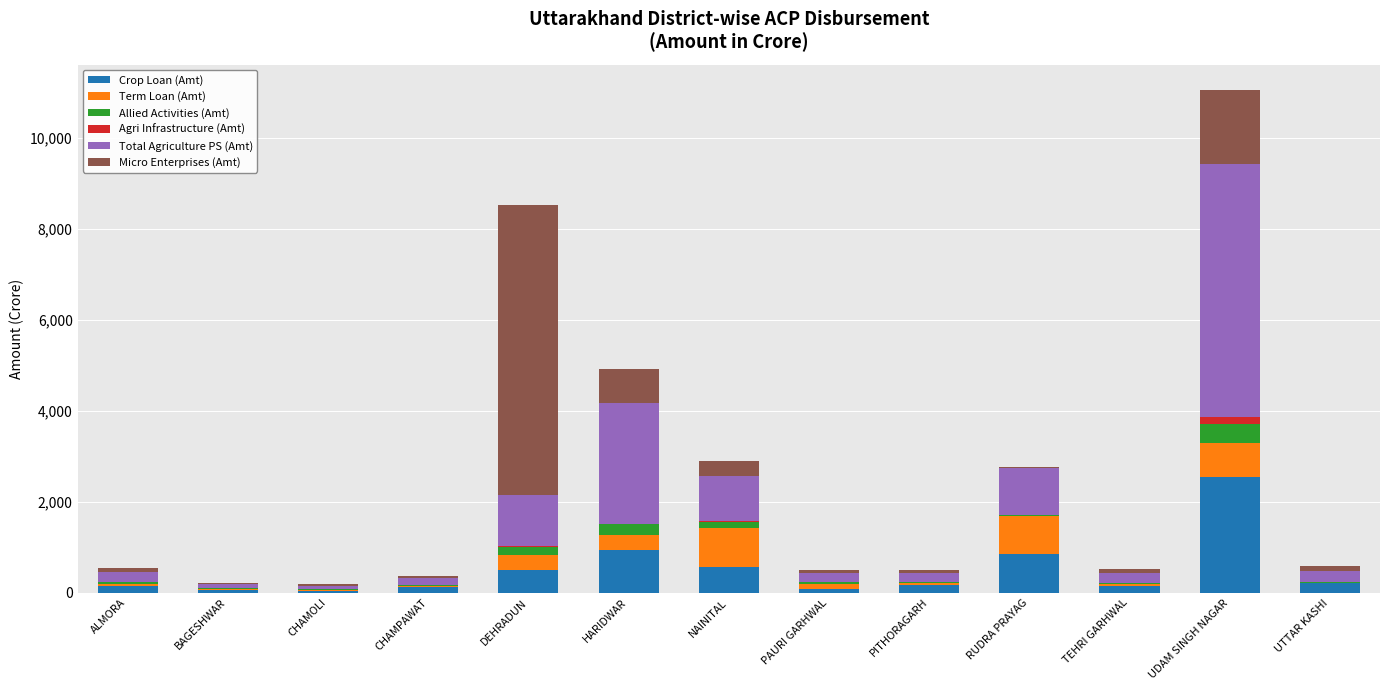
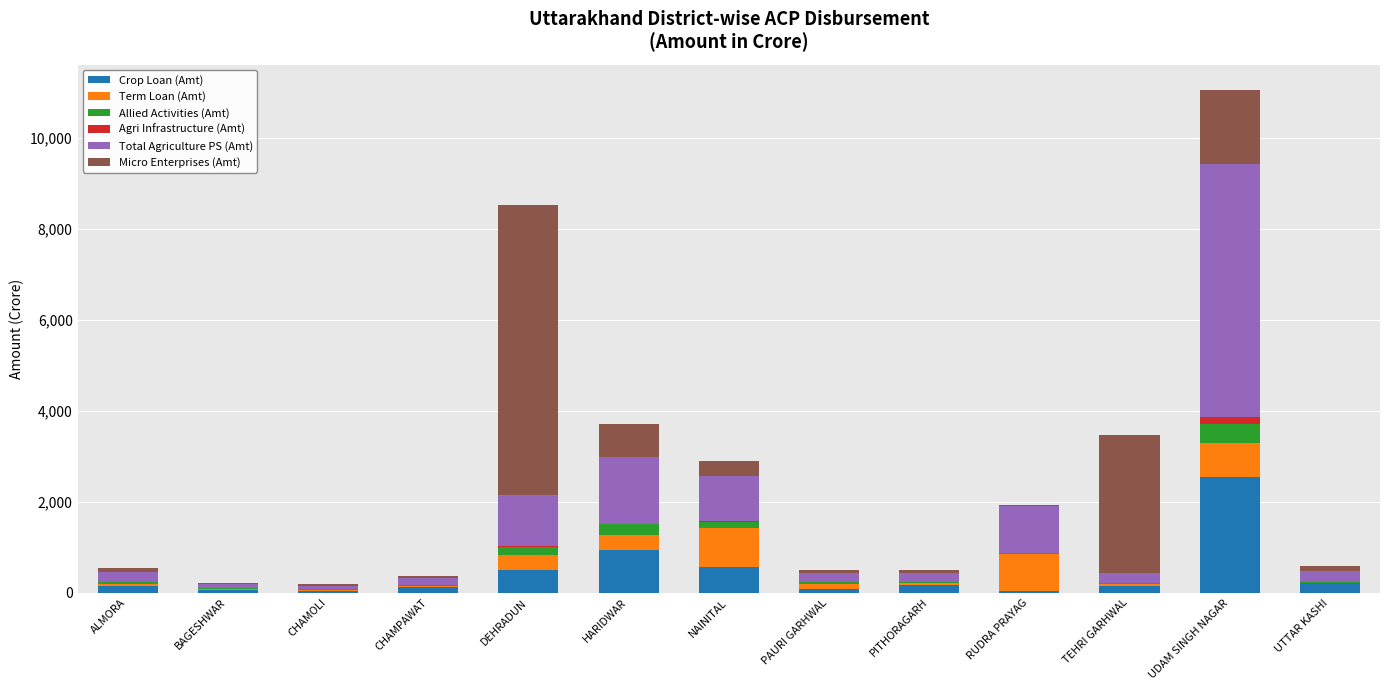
Total Agriculture PS (Amt), HARIDWAR: 2,700 -> 1,500
Crop Loan (Amt), RUDRA PRAYAG: 900 -> 0
Micro Enterprises (Amt), TEHRI GARHWAL: 100 -> 3,000
